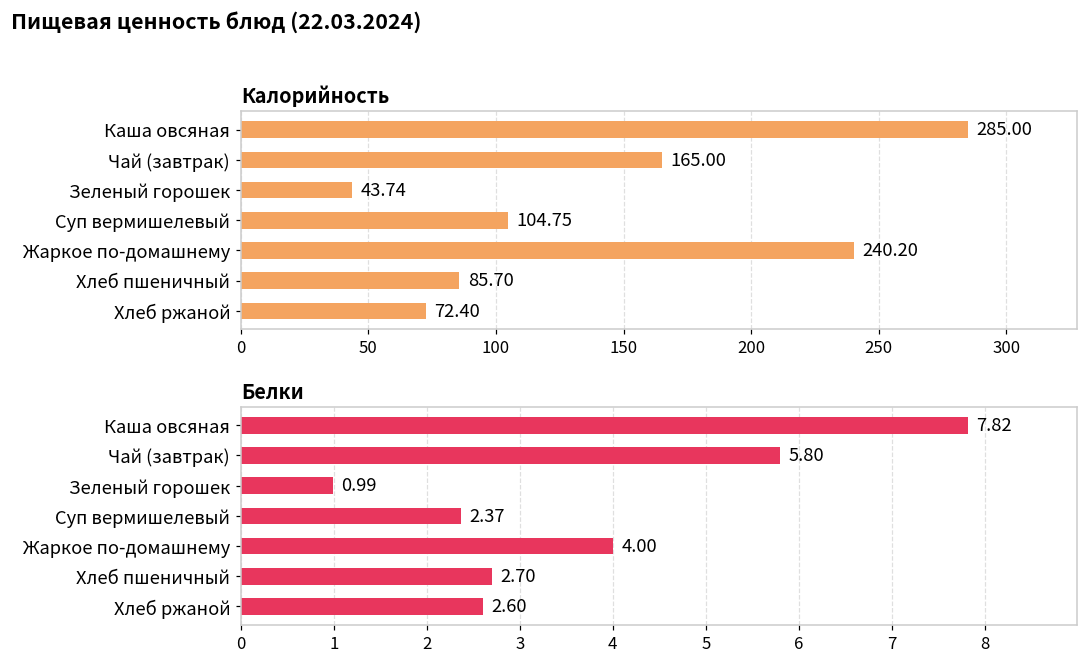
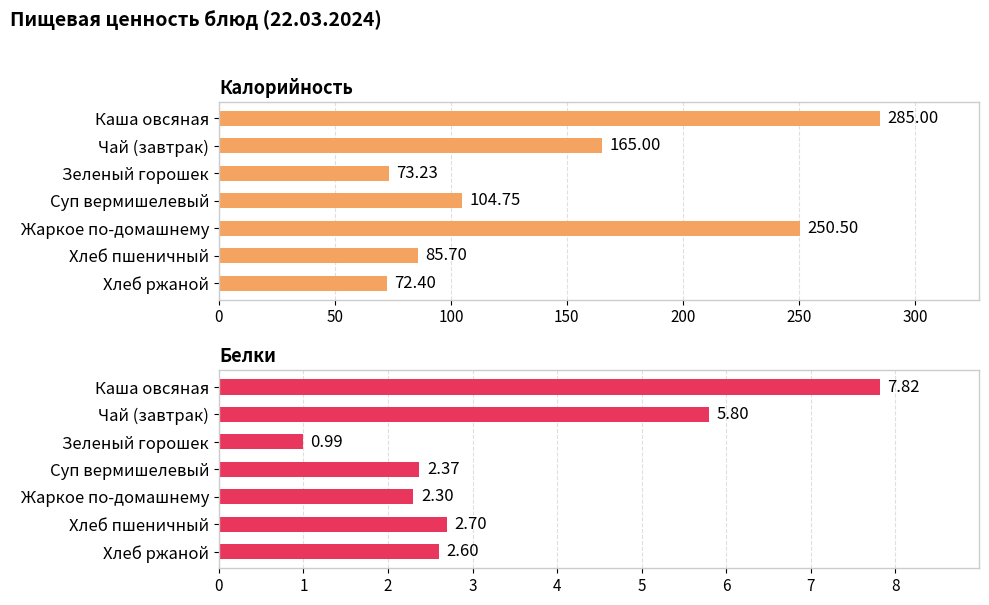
Калорийность, Зеленый горошек: 43.74 -> 73.23
Калорийность, Жаркое по-домашнему: 240.20 -> 250.50
Белки, Жаркое по-домашнему: 4.00 -> 2.30
